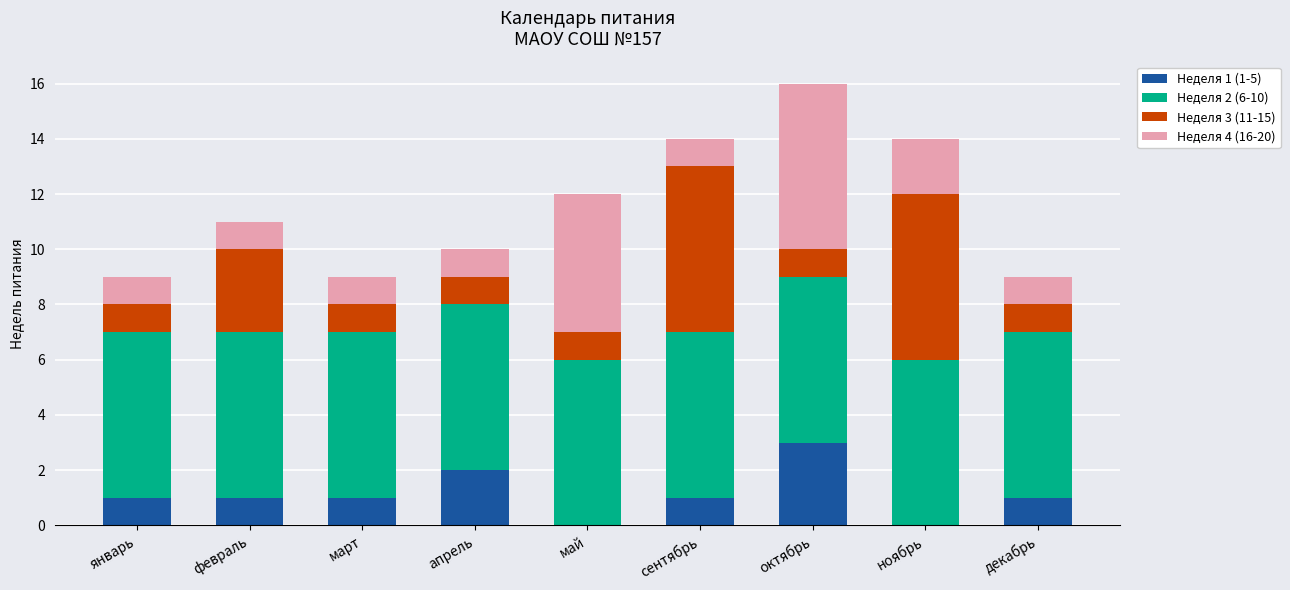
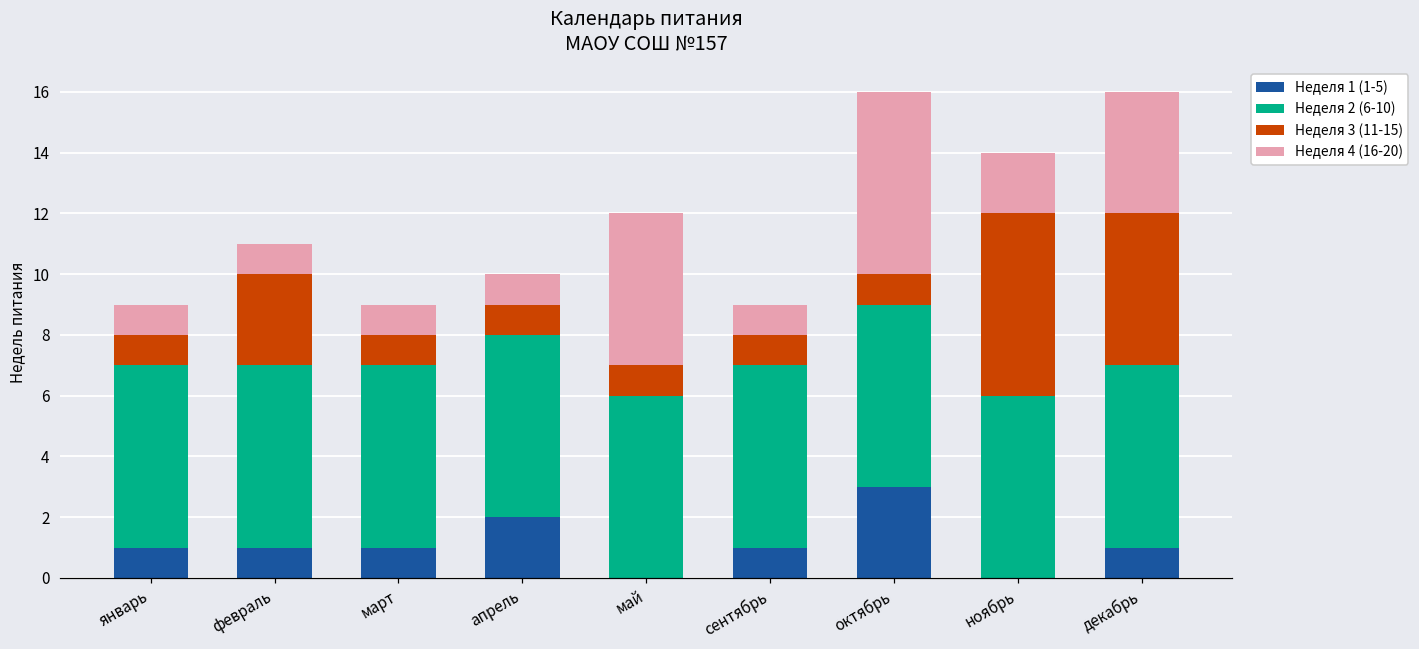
Неделя 3 (11-15), сентябрь: 6 -> 1
Неделя 3 (11-15), декабрь: 1 -> 5
Неделя 4 (16-20), декабрь: 1 -> 4
